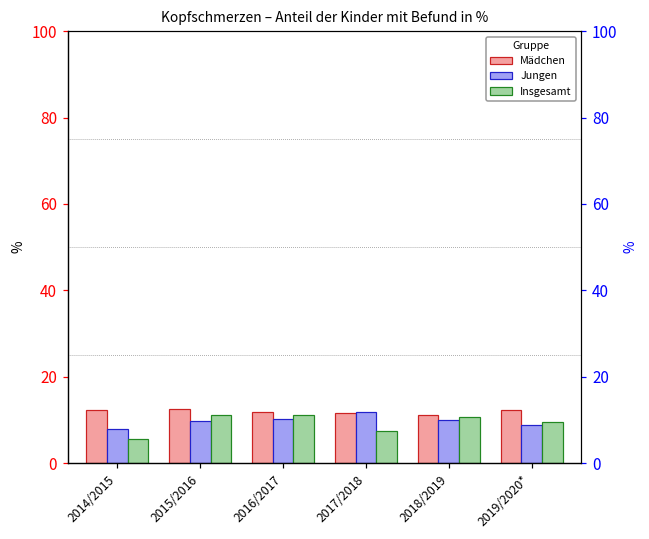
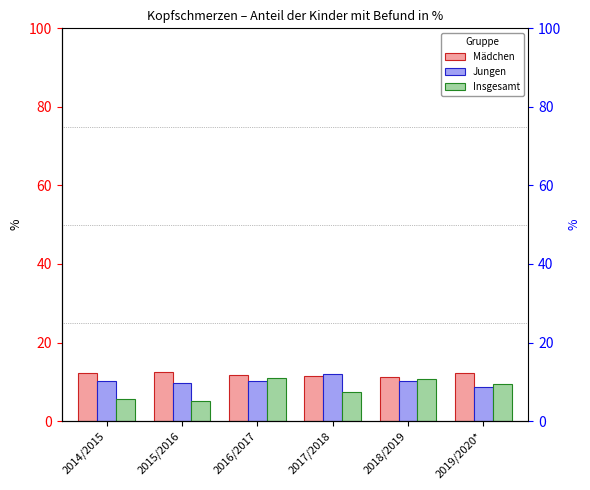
Jungen, 2014/2015: 8 -> 10
Insgesamt, 2015/2016: 11 -> 5
